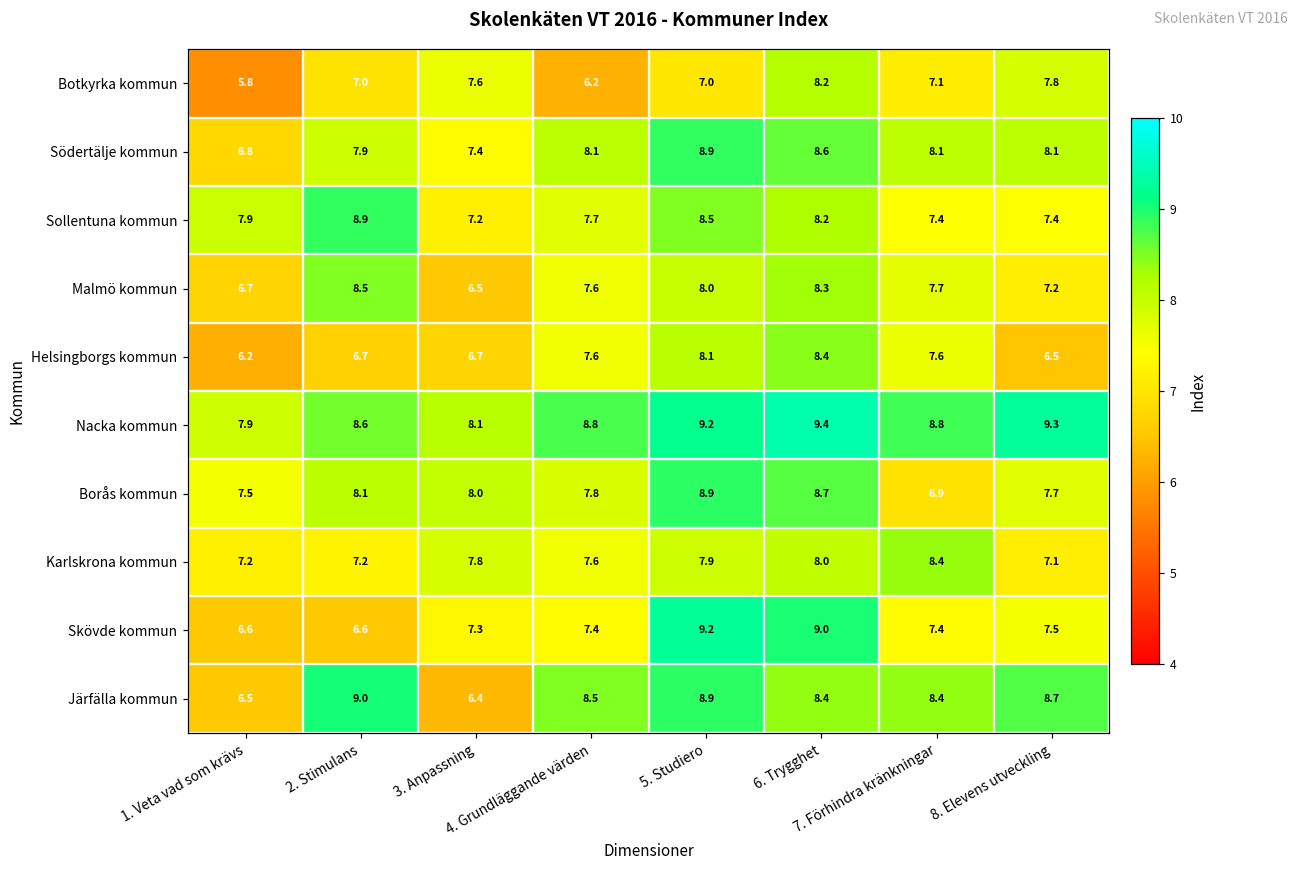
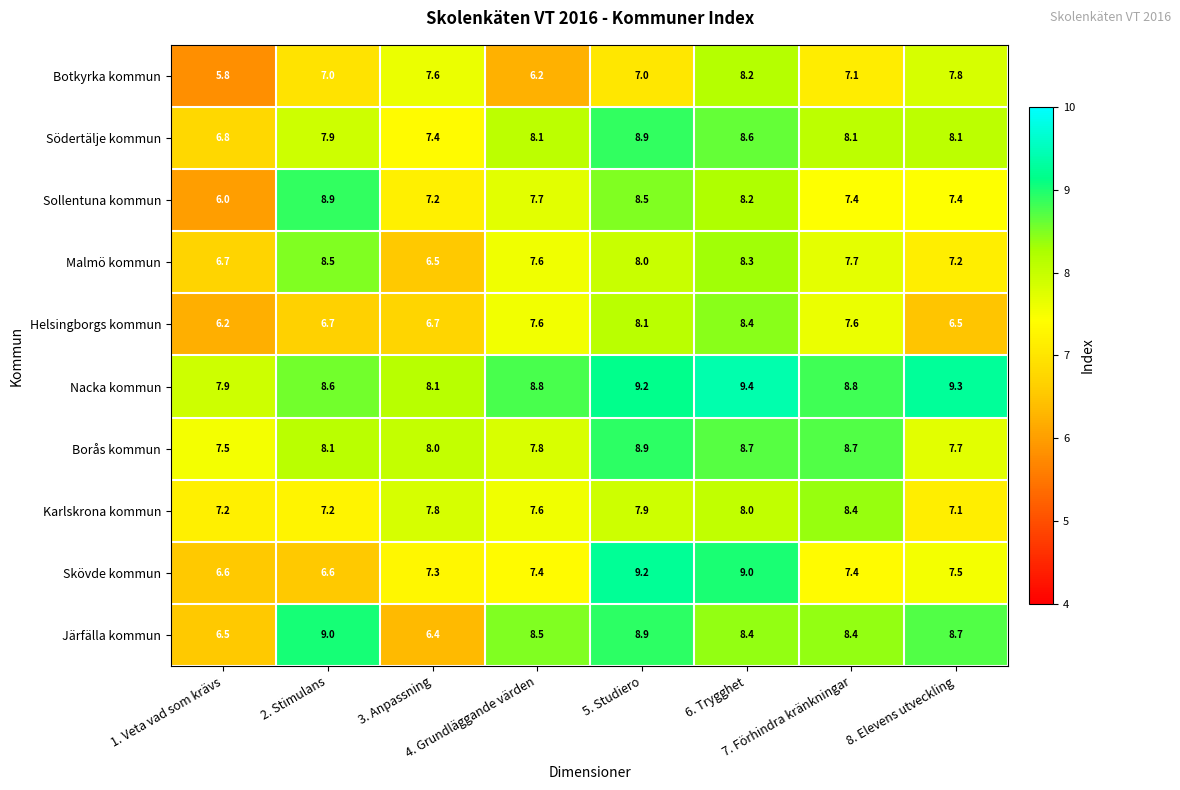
Sollentuna kommun, 1. Veta vad som krävs: 7.9 -> 6.0
Borås kommun, 7. Förhindra kränkningar: 6.9 -> 8.7
